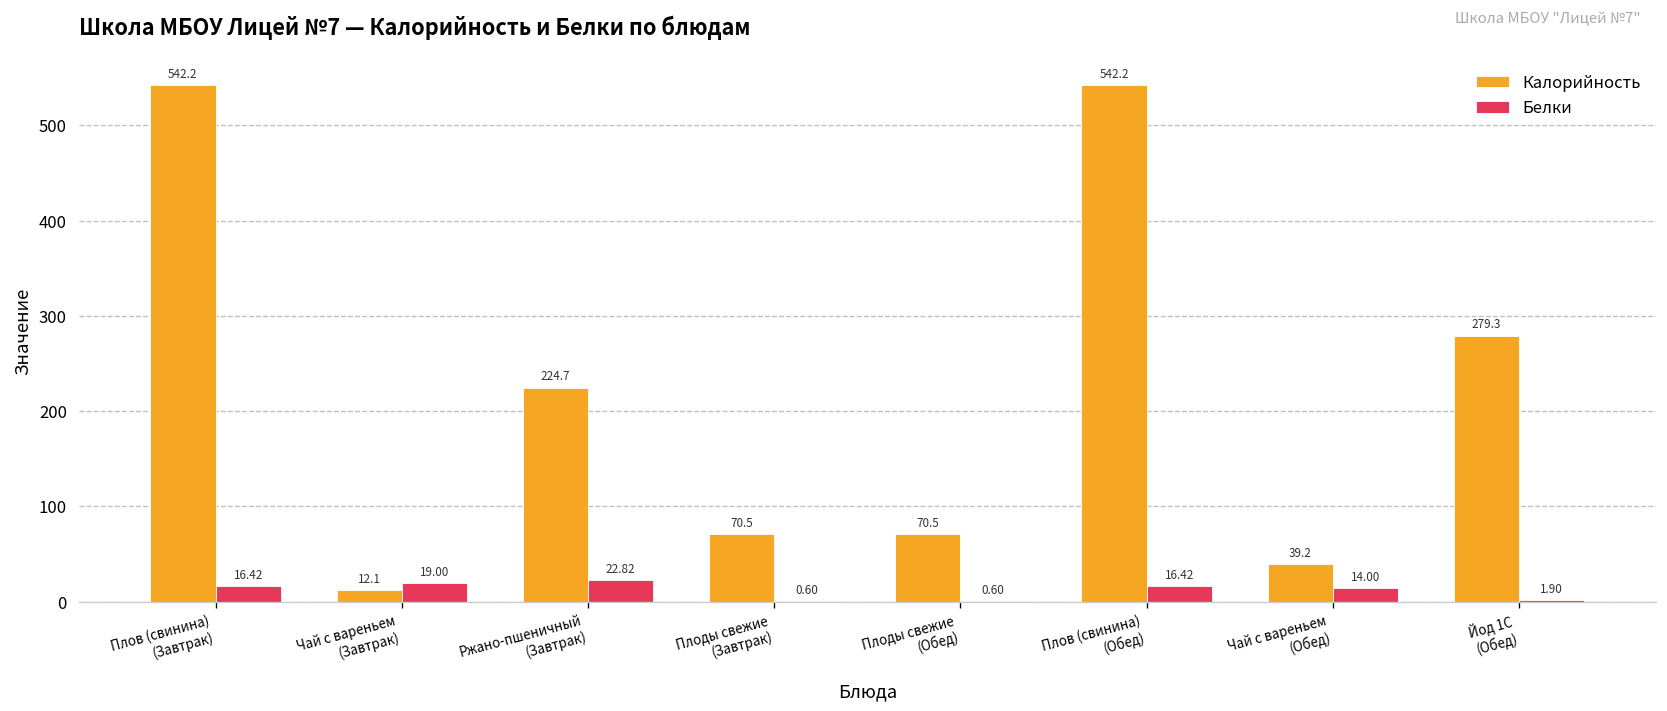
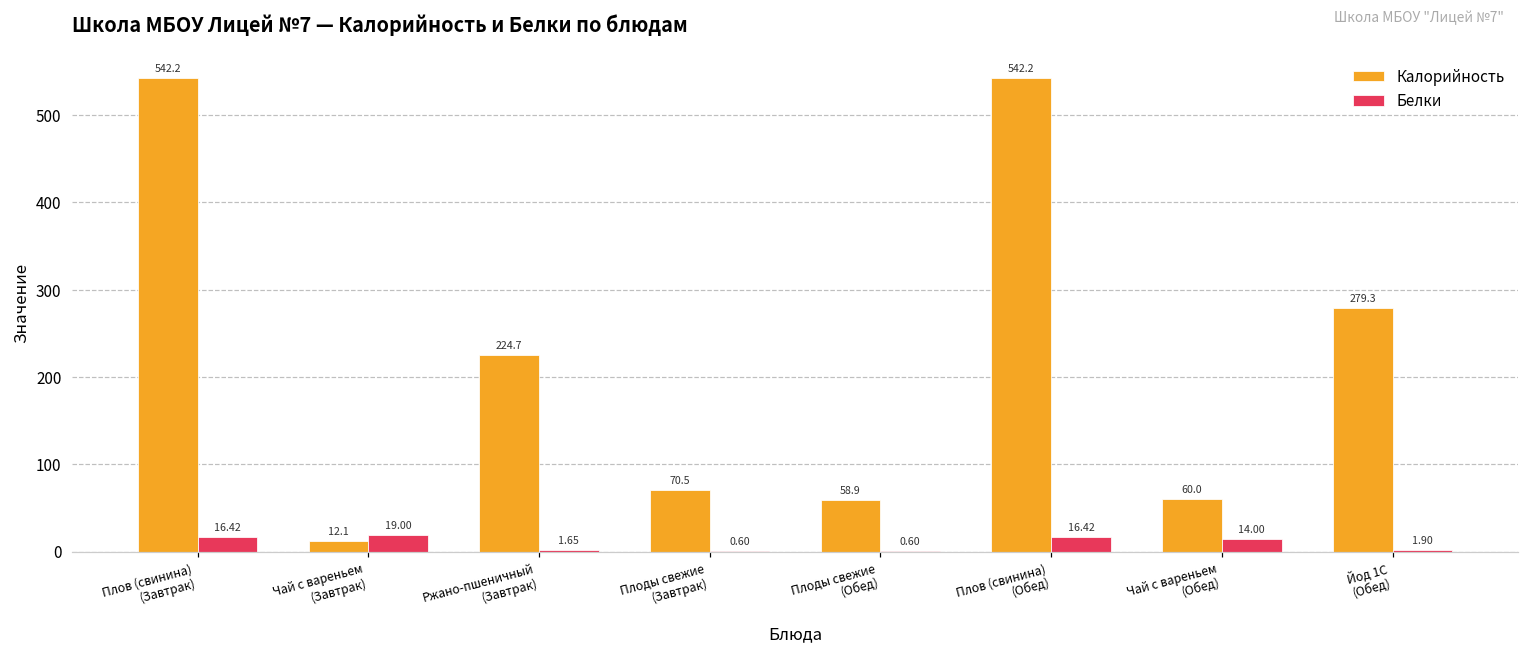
Белки, Ржано-пшеничный (Завтрак): 22.82 -> 1.65
Калорийность, Плоды свежие (Обед): 70.5 -> 58.9
Калорийность, Чай с вареньем (Обед): 39.2 -> 60.0
